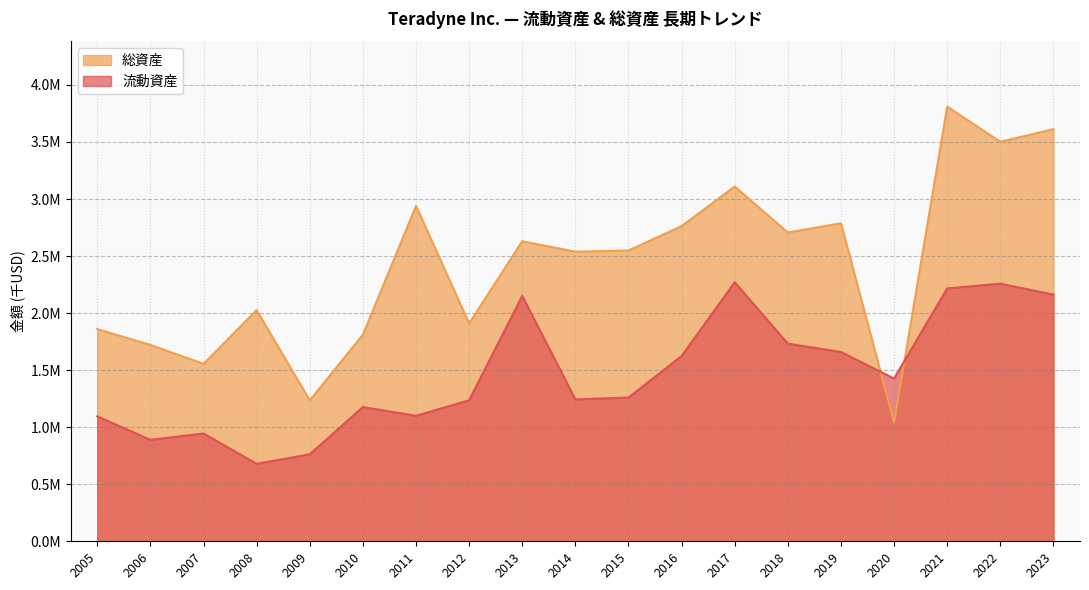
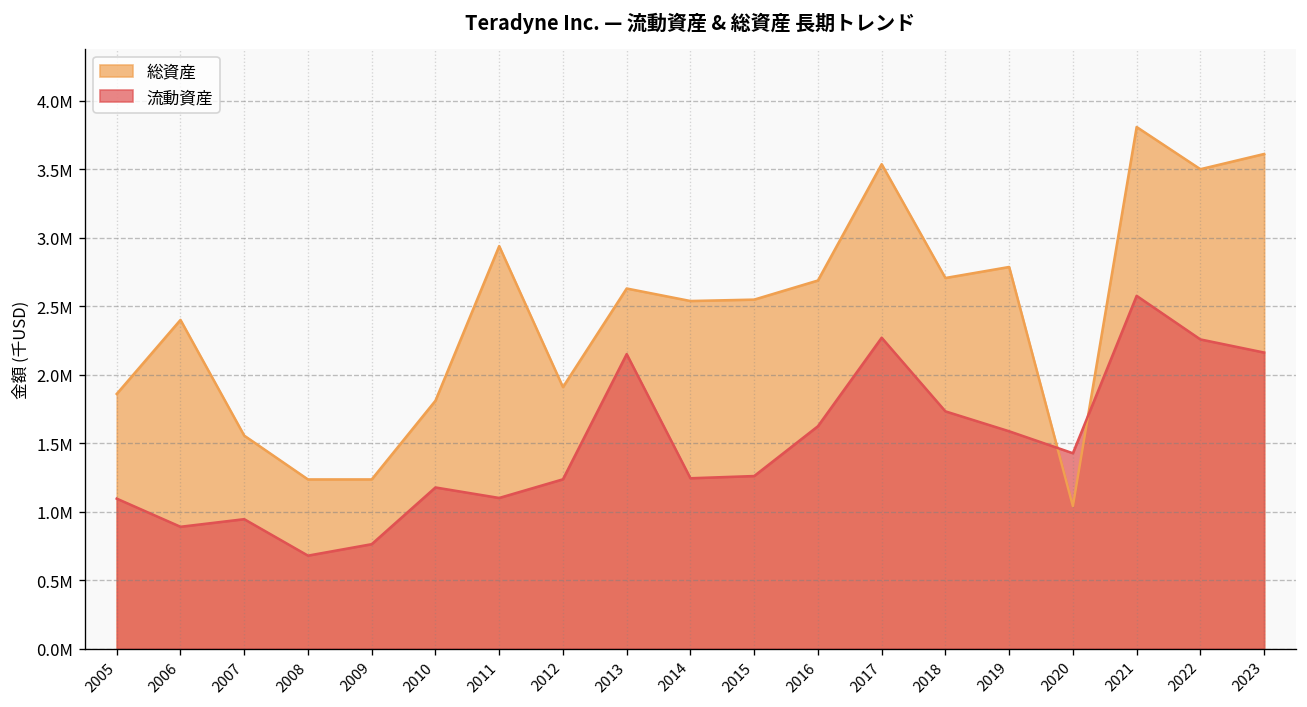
総資産, 2006: 1720000 -> 2400000
総資産, 2008: 2030000 -> 1240000
総資産, 2016: 2760000 -> 2690000
総資産, 2017: 3110000 -> 3540000
流動資産, 2019: 1660000 -> 1590000
流動資産, 2021: 2220000 -> 2580000
